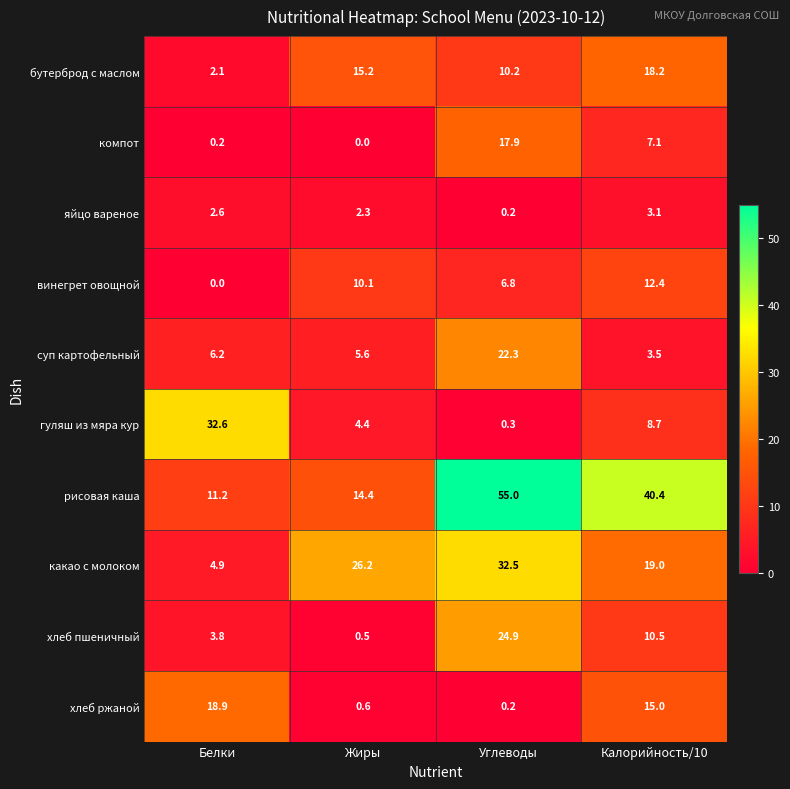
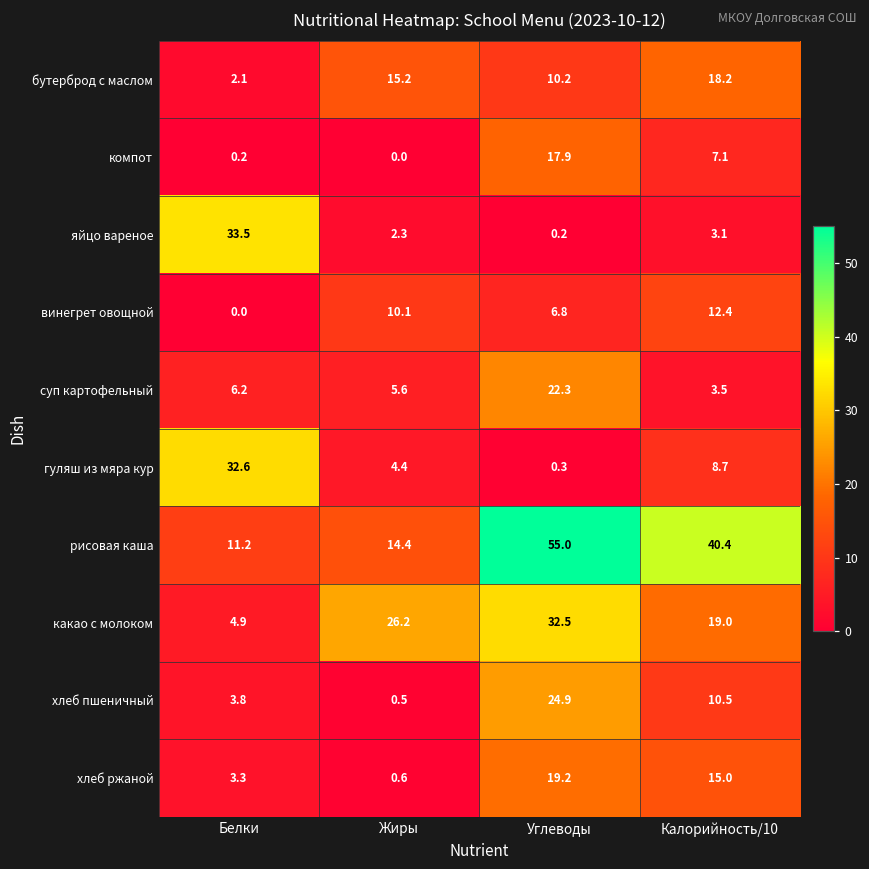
яйцо вареное, Белки: 2.6 -> 33.5
хлеб ржаной, Белки: 18.9 -> 3.3
хлеб ржаной, Углеводы: 0.2 -> 19.2
